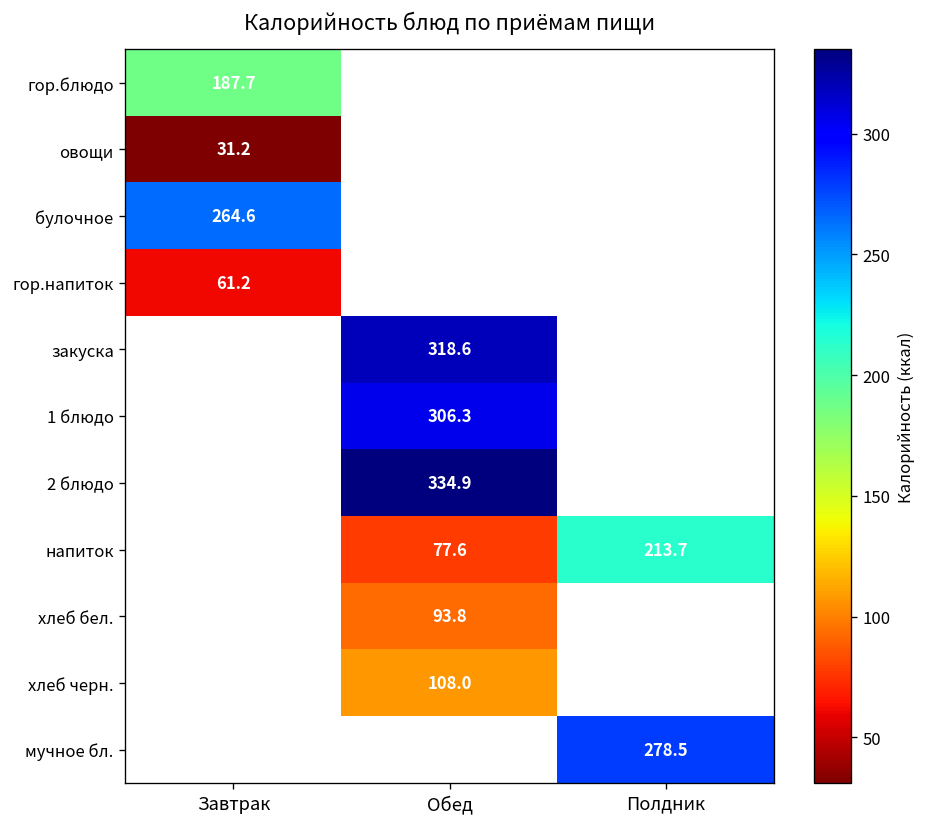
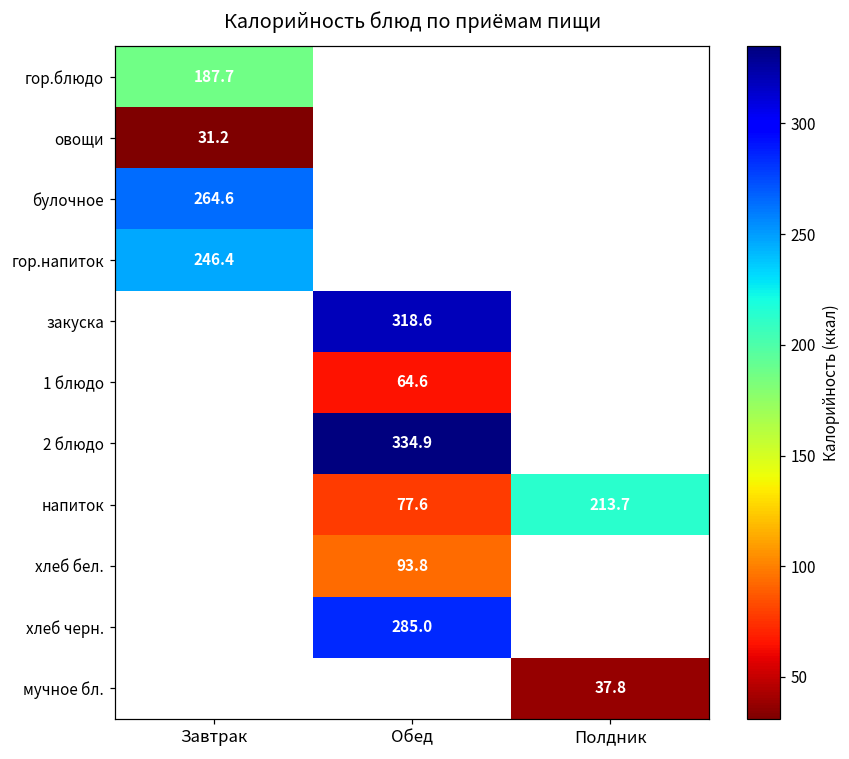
гор.напиток, Завтрак: 61.2 -> 246.4
1 блюдо, Обед: 306.3 -> 64.6
хлеб черн., Обед: 108.0 -> 285.0
мучное бл., Полдник: 278.5 -> 37.8
